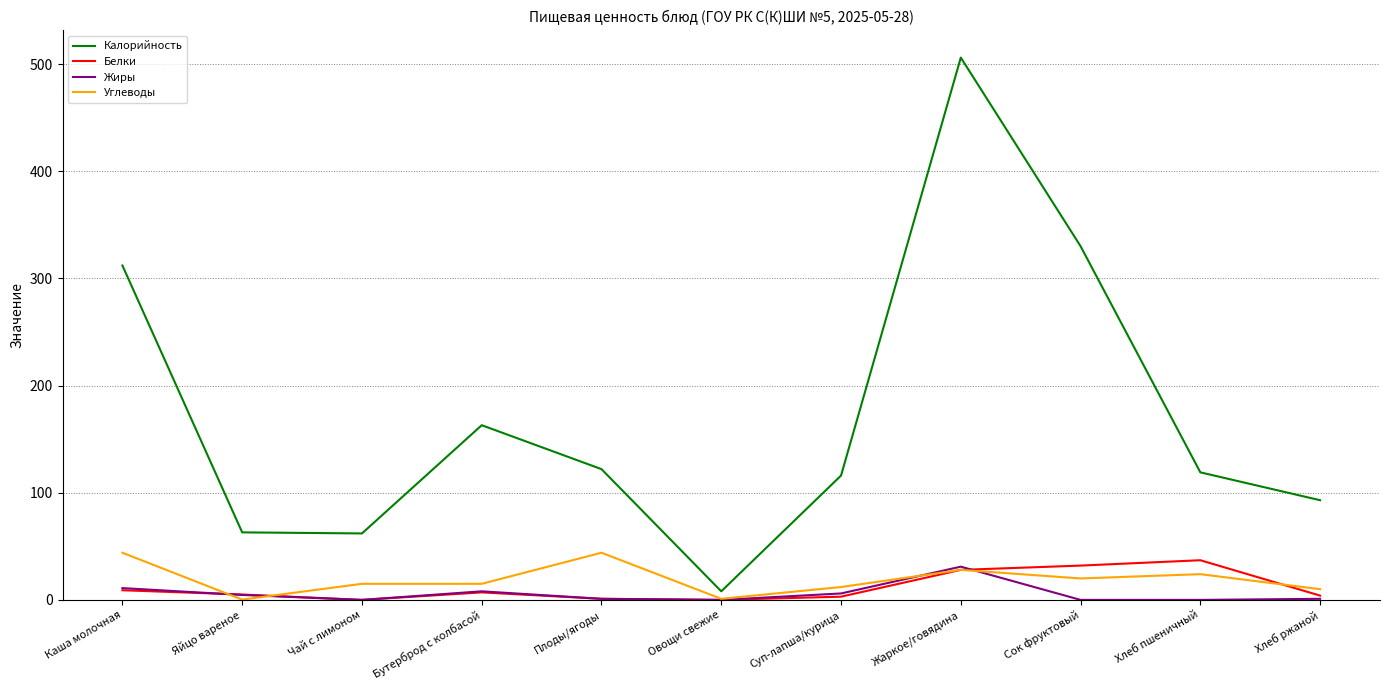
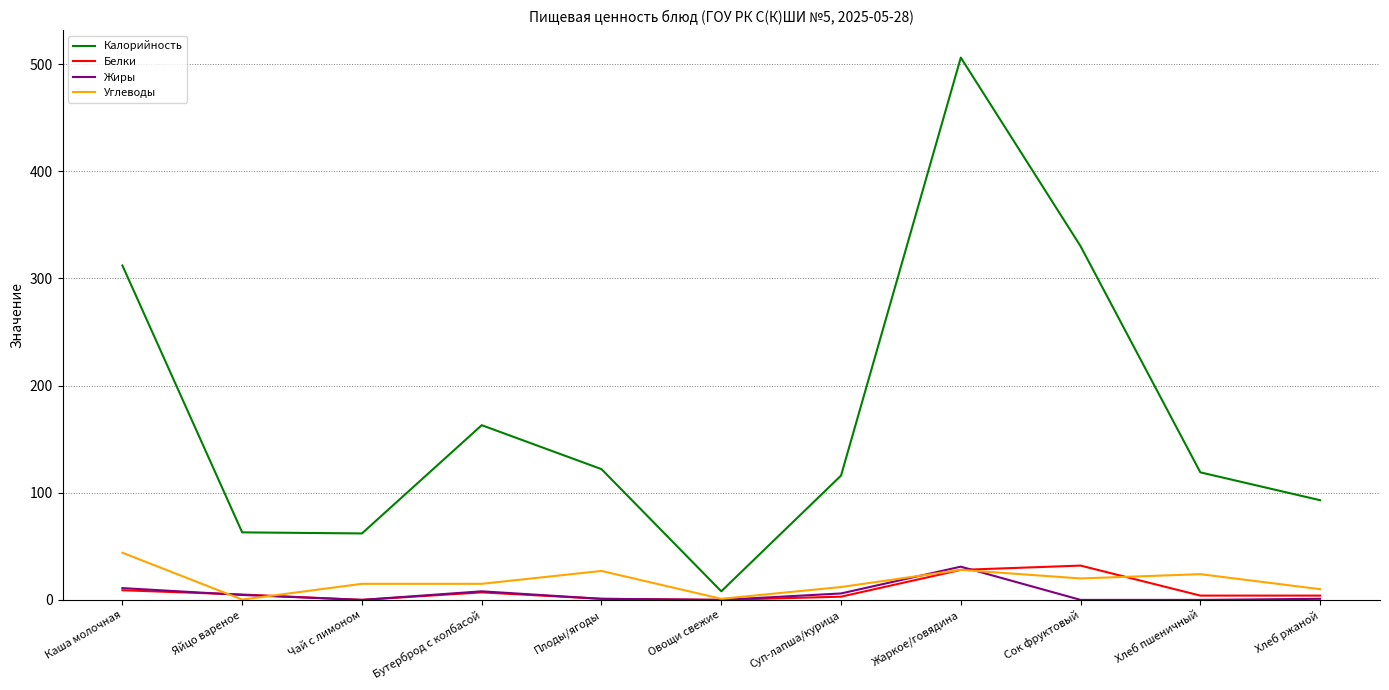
Углеводы, Плоды/ягоды: 44 -> 27
Белки, Хлеб пшеничный: 37 -> 4
